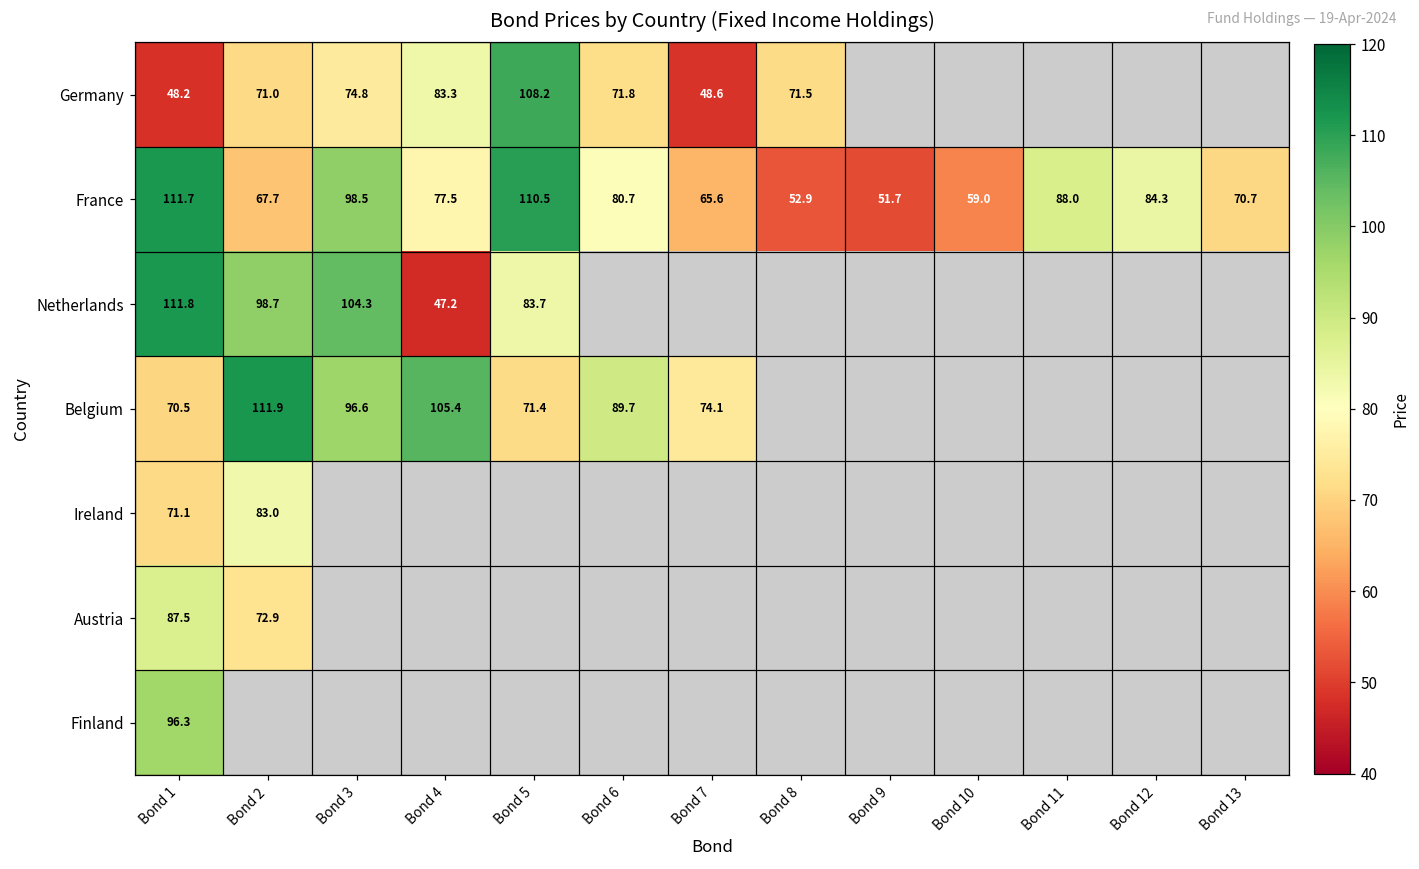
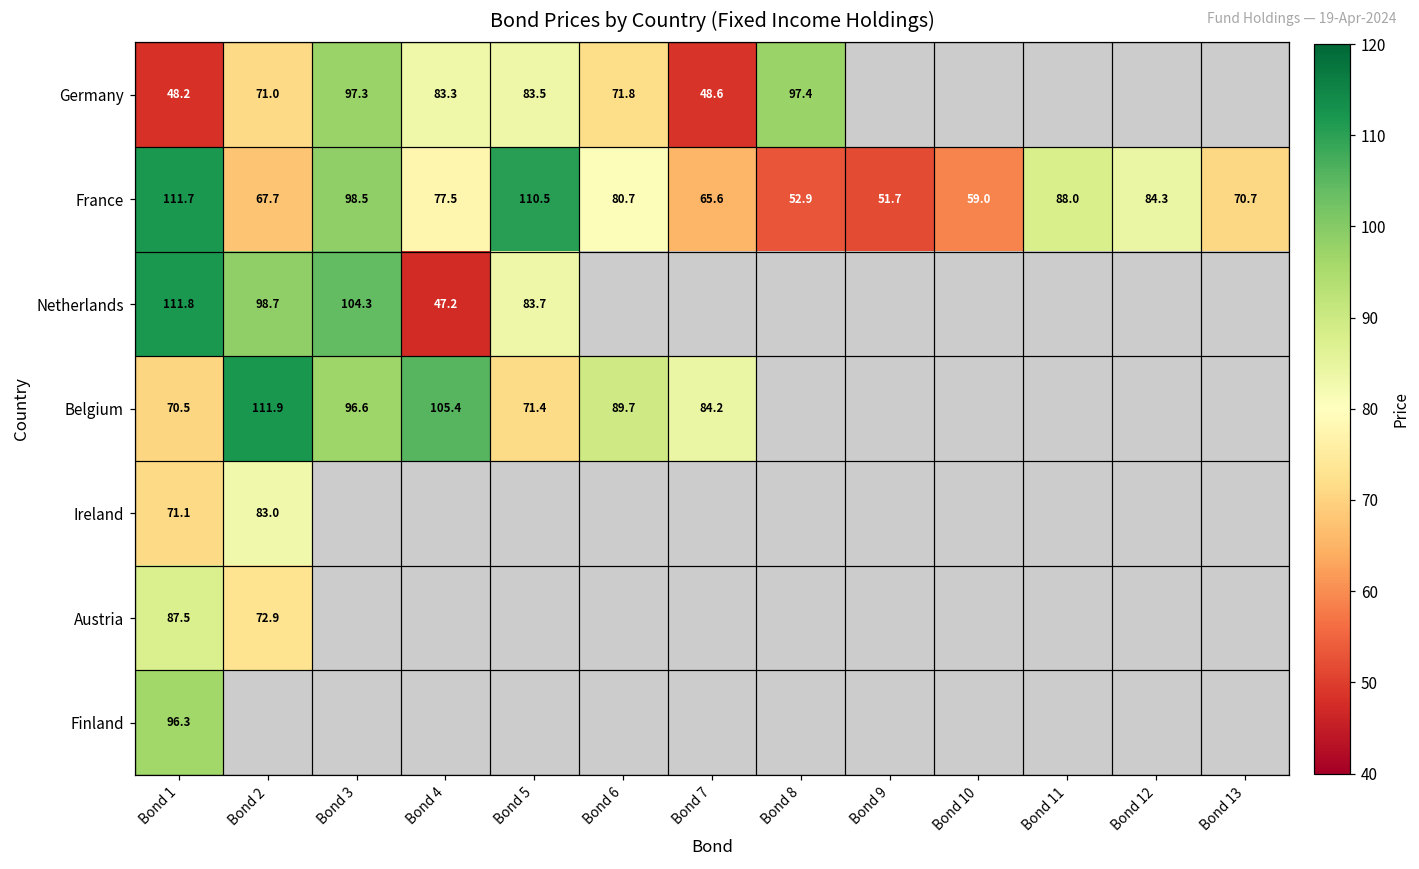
Germany, Bond 3: 74.8 -> 97.3
Germany, Bond 5: 108.2 -> 83.5
Germany, Bond 8: 71.5 -> 97.4
Belgium, Bond 7: 74.1 -> 84.2
